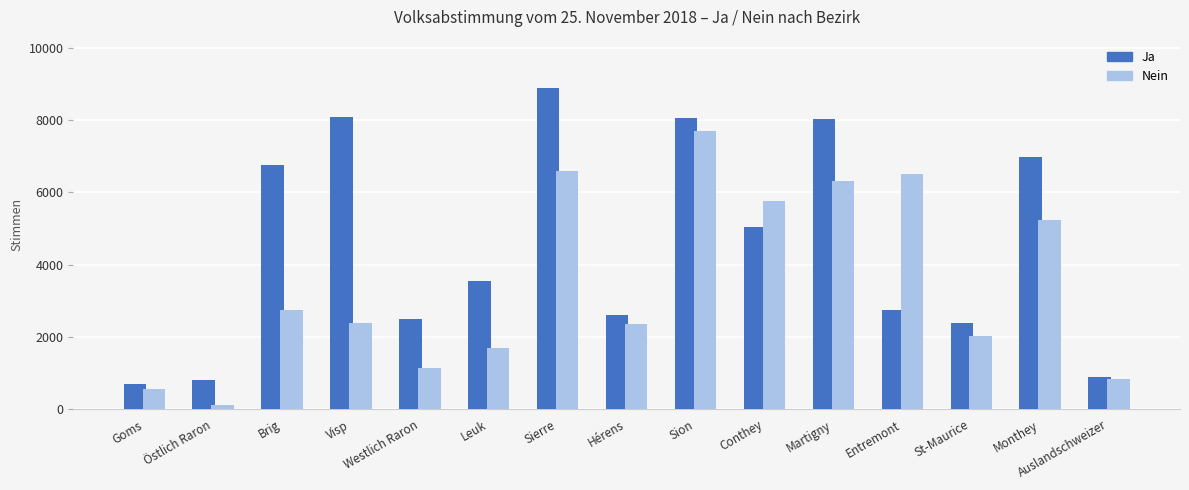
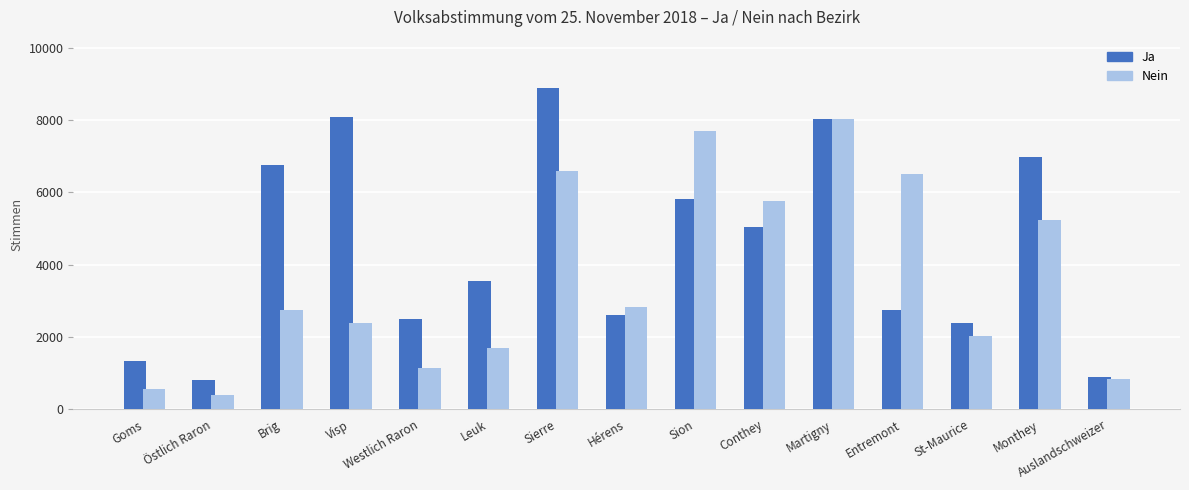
Ja, Goms: 700 -> 1300
Nein, Östlich Raron: 100 -> 400
Nein, Hérens: 2300 -> 2800
Ja, Sion: 8100 -> 5800
Nein, Martigny: 6300 -> 8000
